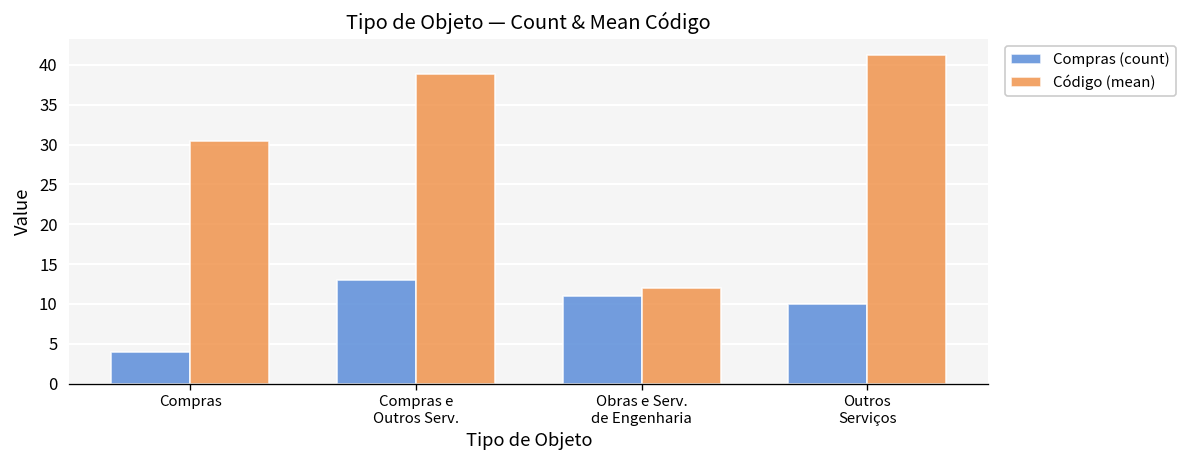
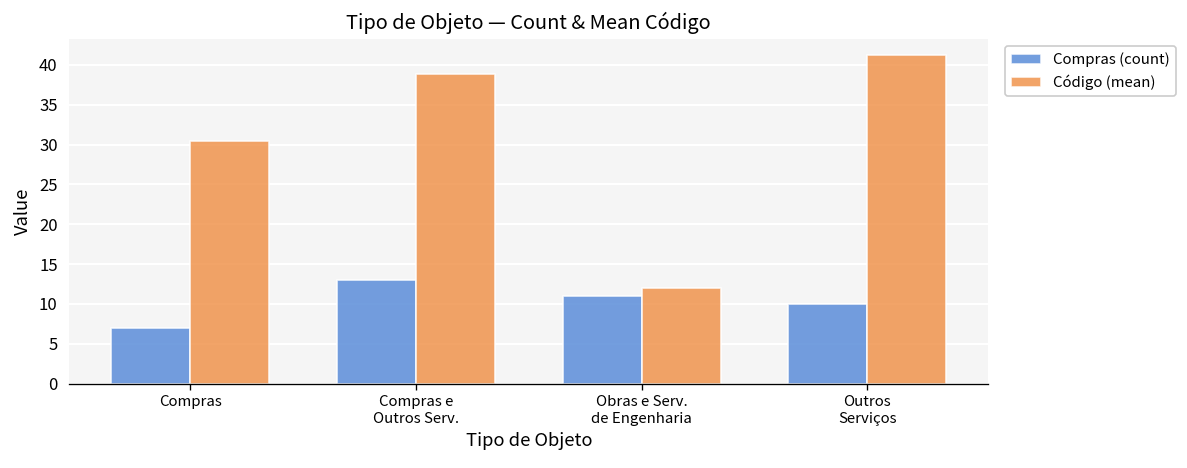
Compras (count), Compras: 4 -> 7
